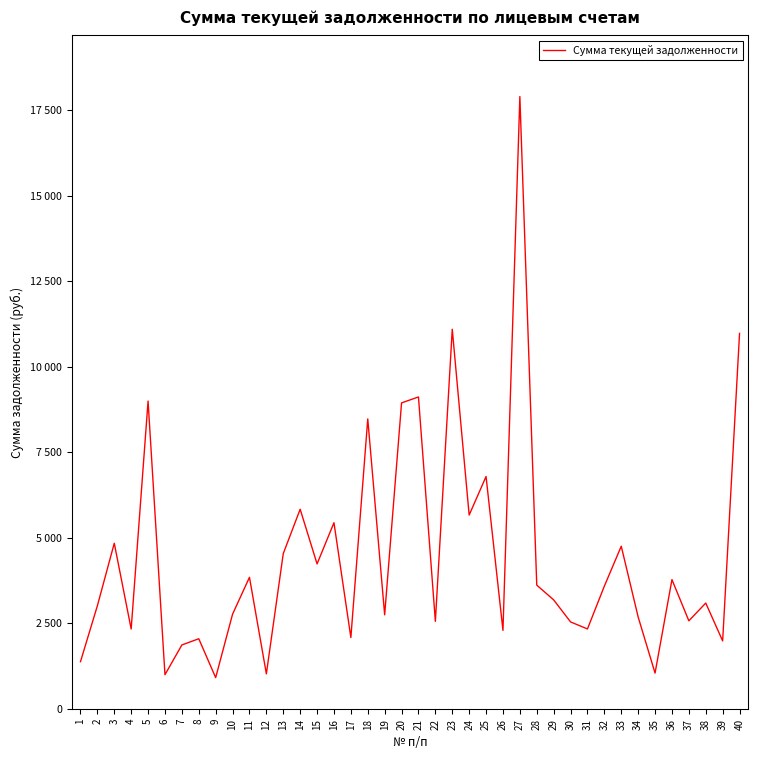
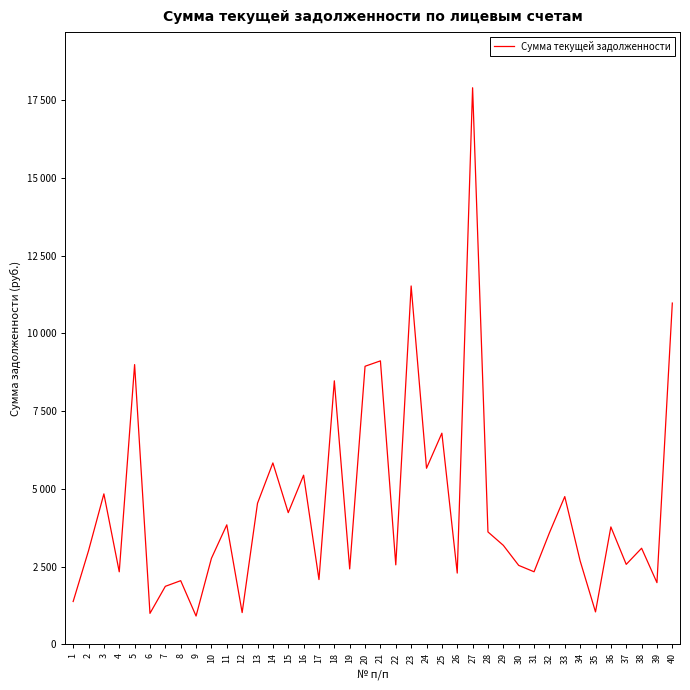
19: 2700 -> 2400
23: 11100 -> 11500
